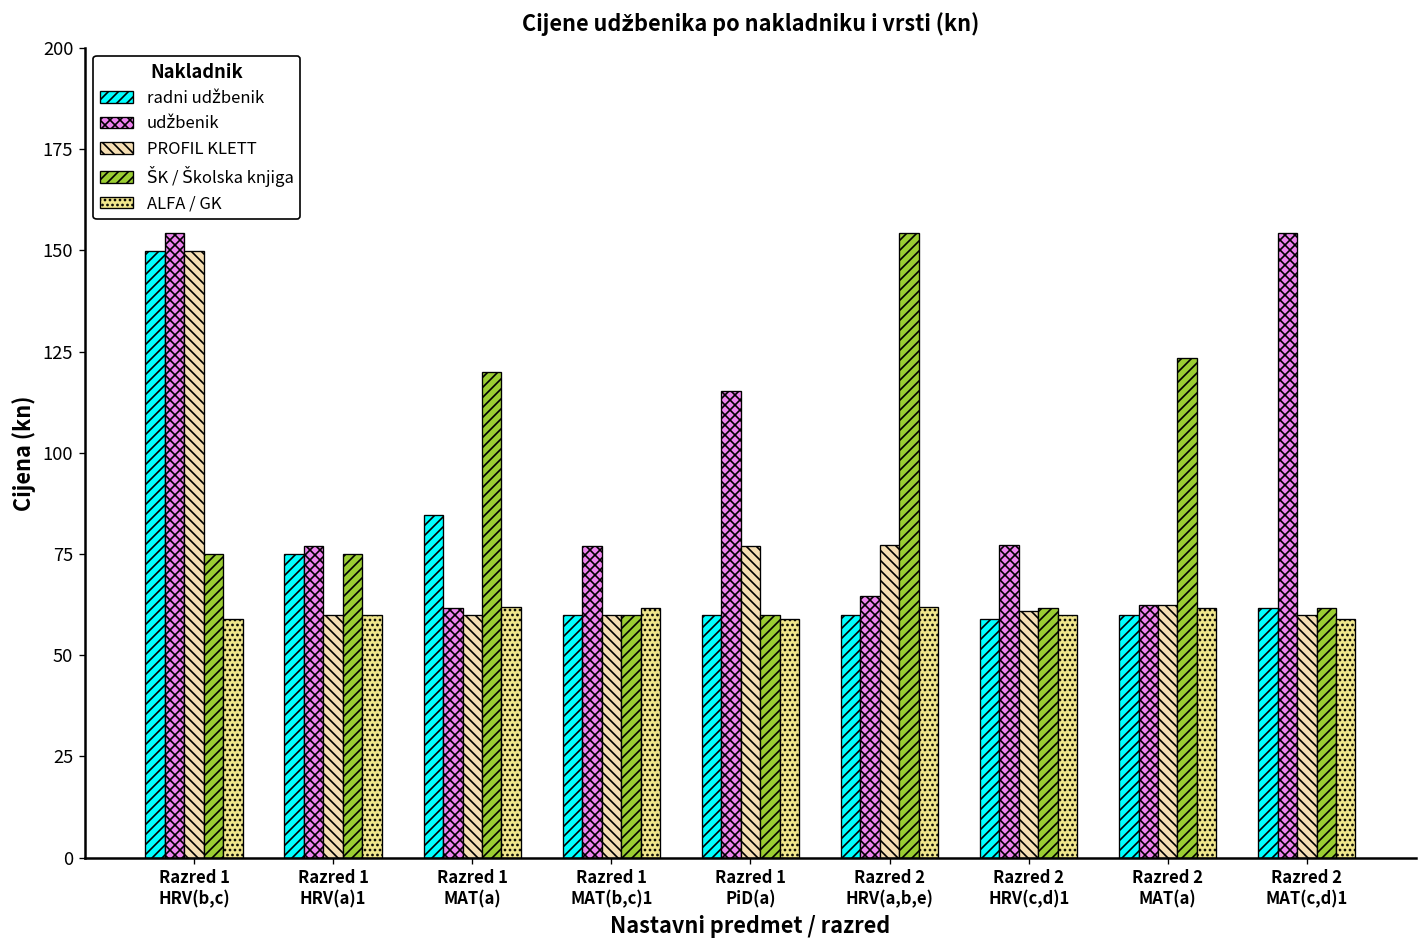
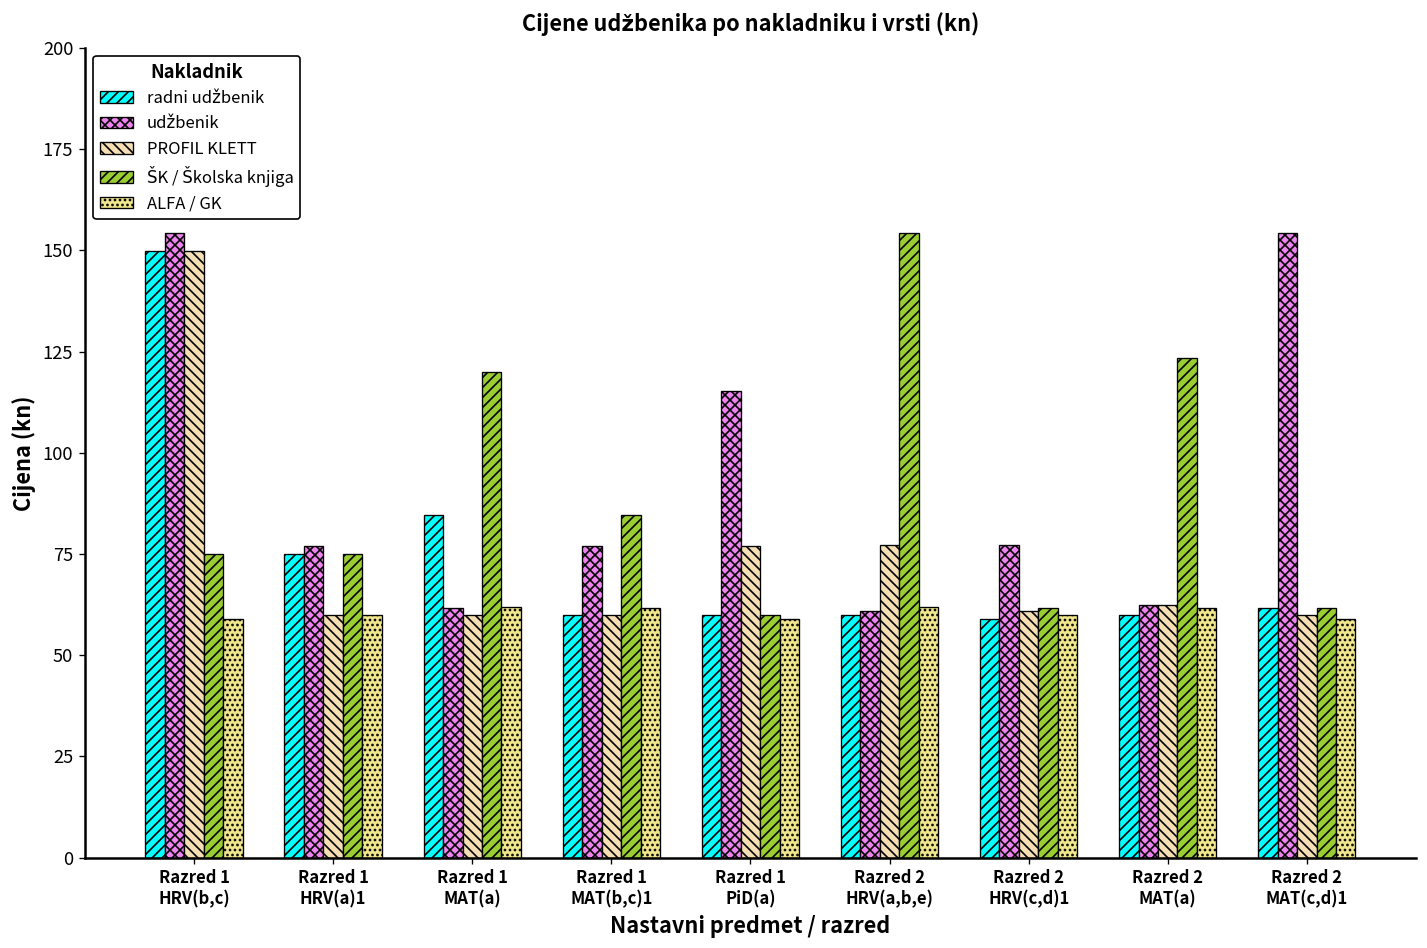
ŠK / Školska knjiga, Razred 1 MAT(b,c)1: 60 -> 85
udžbenik, Razred 2 HRV(a,b,e): 65 -> 61
